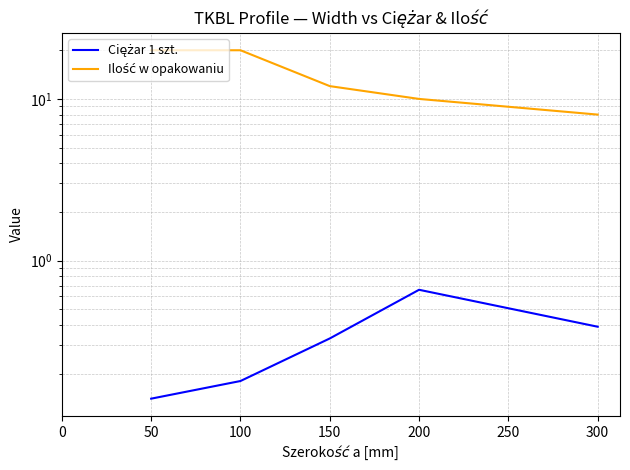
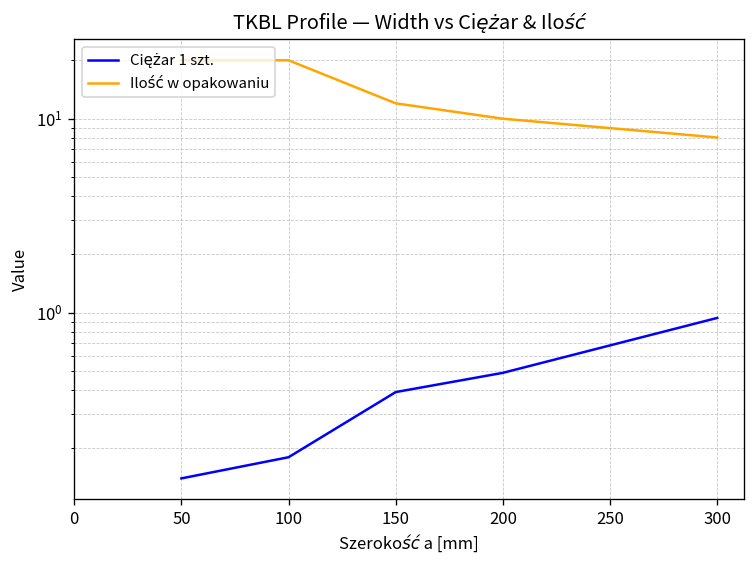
Ciężar 1 szt., 150: 0.33 -> 0.39
Ciężar 1 szt., 200: 0.66 -> 0.49
Ciężar 1 szt., 300: 0.39 -> 0.9
